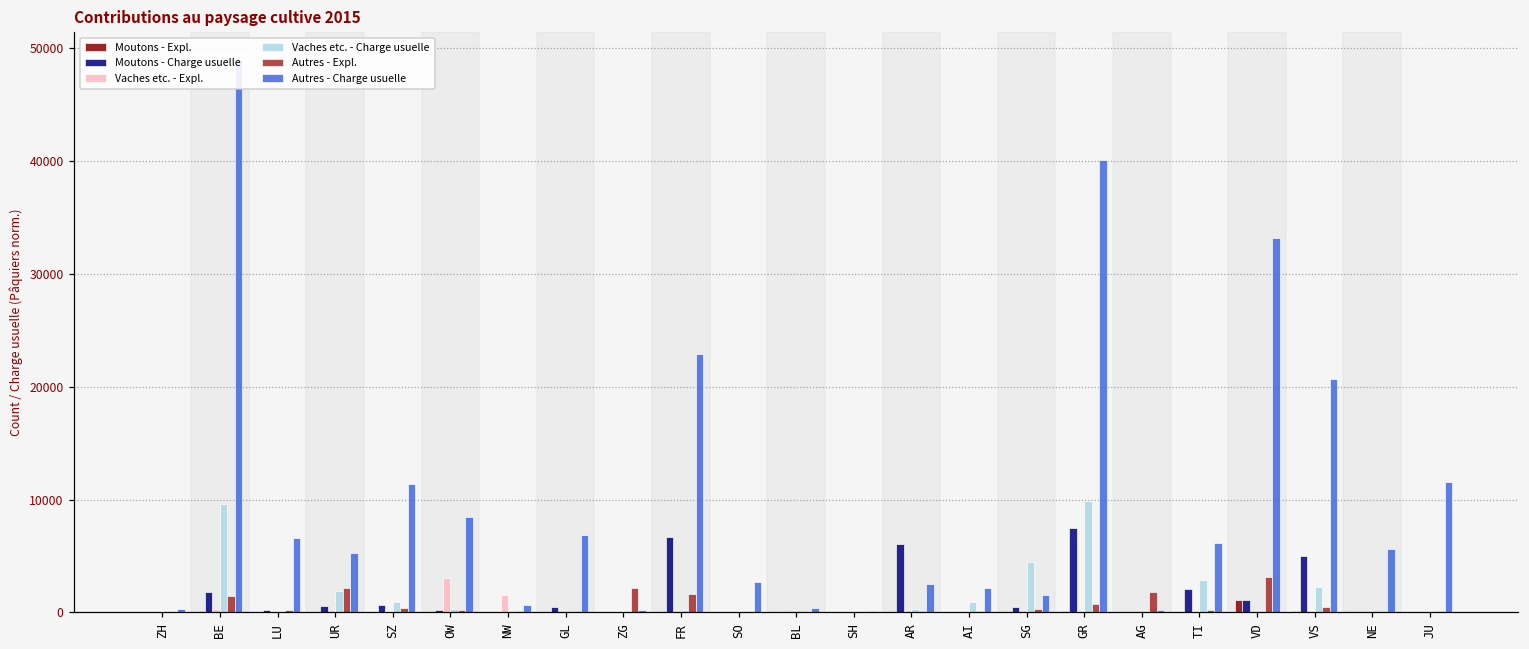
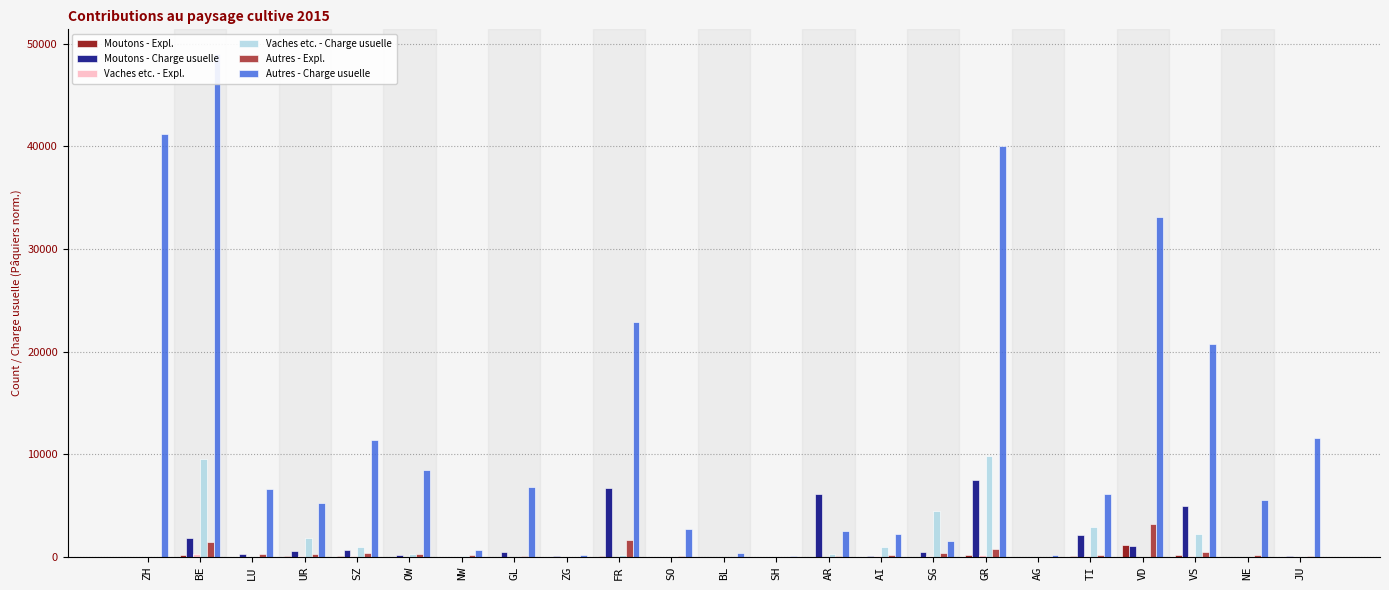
Autres - Charge usuelle, ZH: 300 -> 41200
Autres - Expl., UR: 2100 -> 200
Vaches etc. - Expl., OW: 3100 -> 0
Vaches etc. - Expl., NW: 1500 -> 0
Autres - Expl., ZG: 2200 -> 0
Autres - Expl., AG: 1800 -> 0
